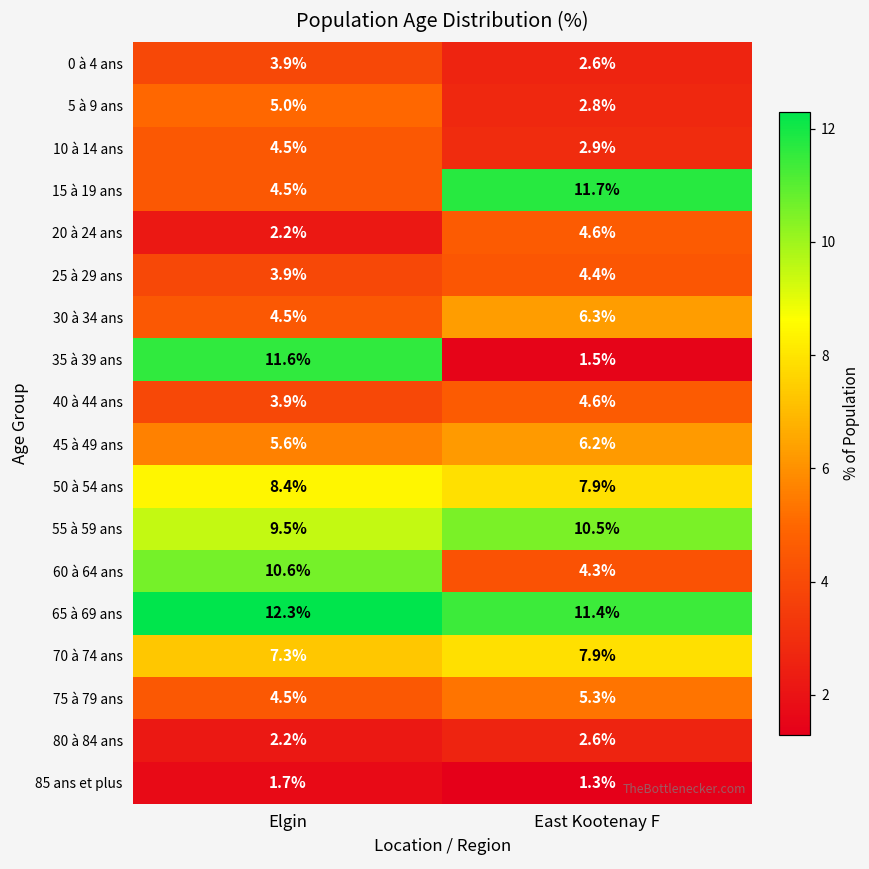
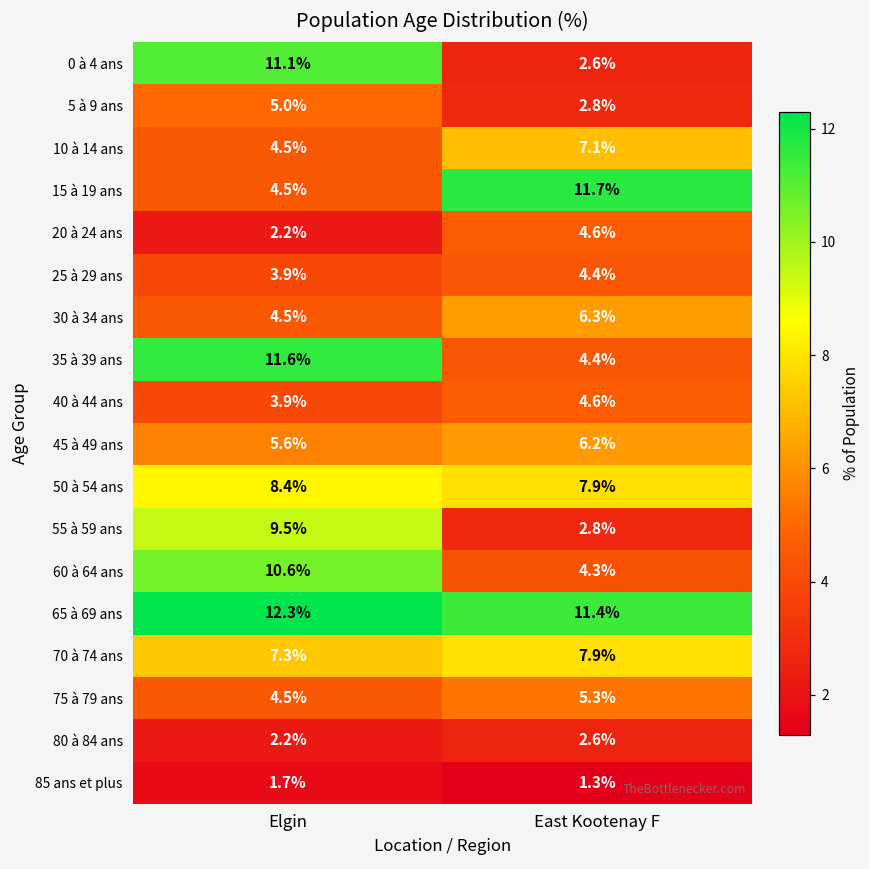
0 à 4 ans, Elgin: 3.9% -> 11.1%
10 à 14 ans, East Kootenay F: 2.9% -> 7.1%
35 à 39 ans, East Kootenay F: 1.5% -> 4.4%
55 à 59 ans, East Kootenay F: 10.5% -> 2.8%
